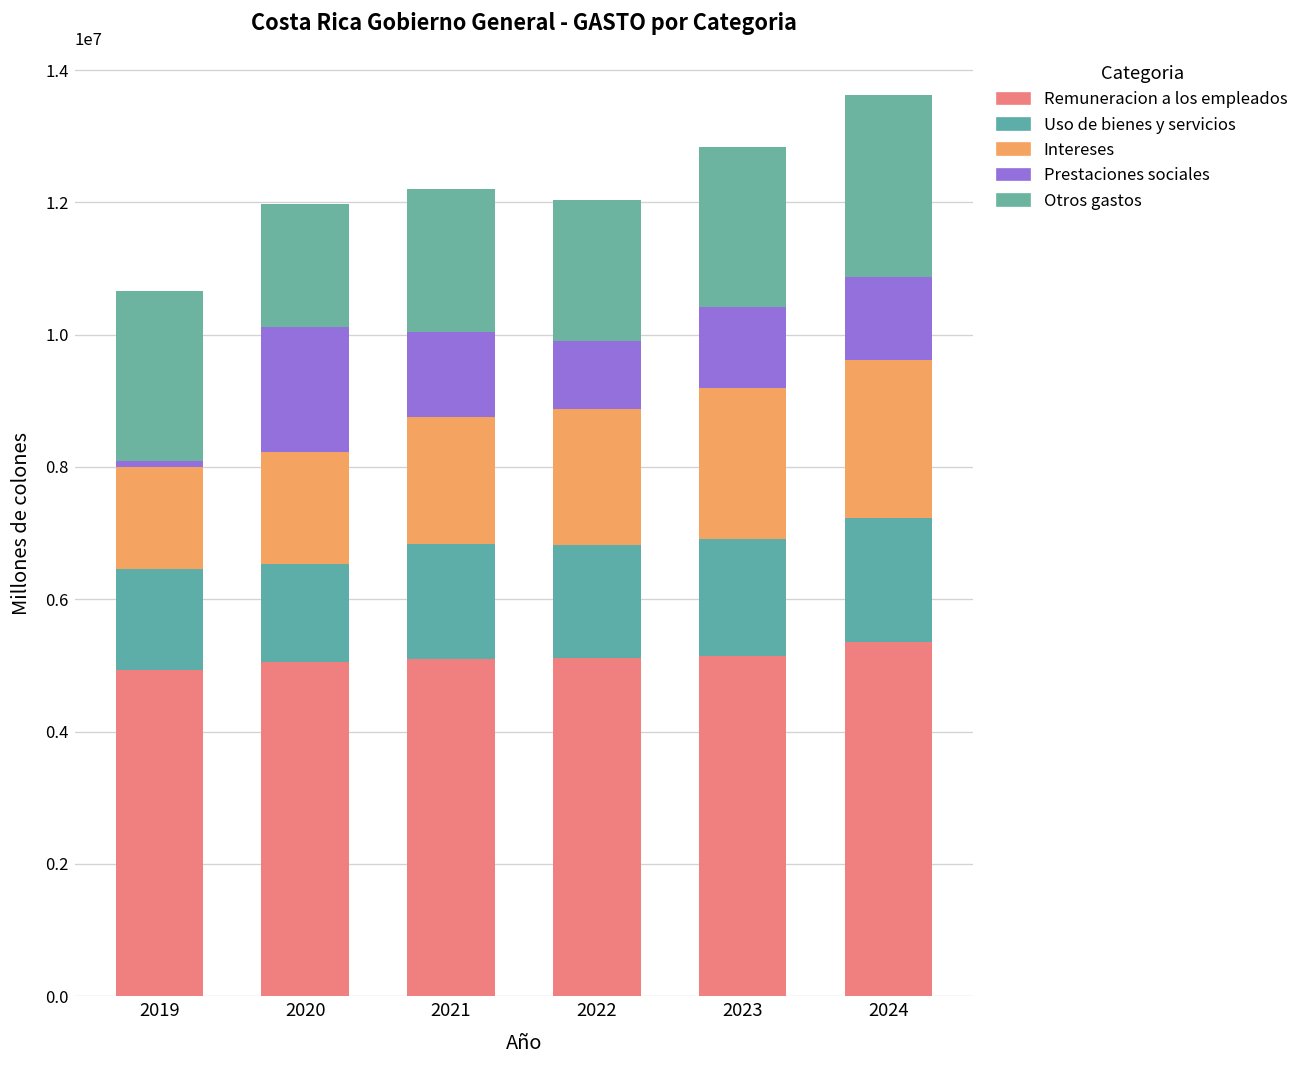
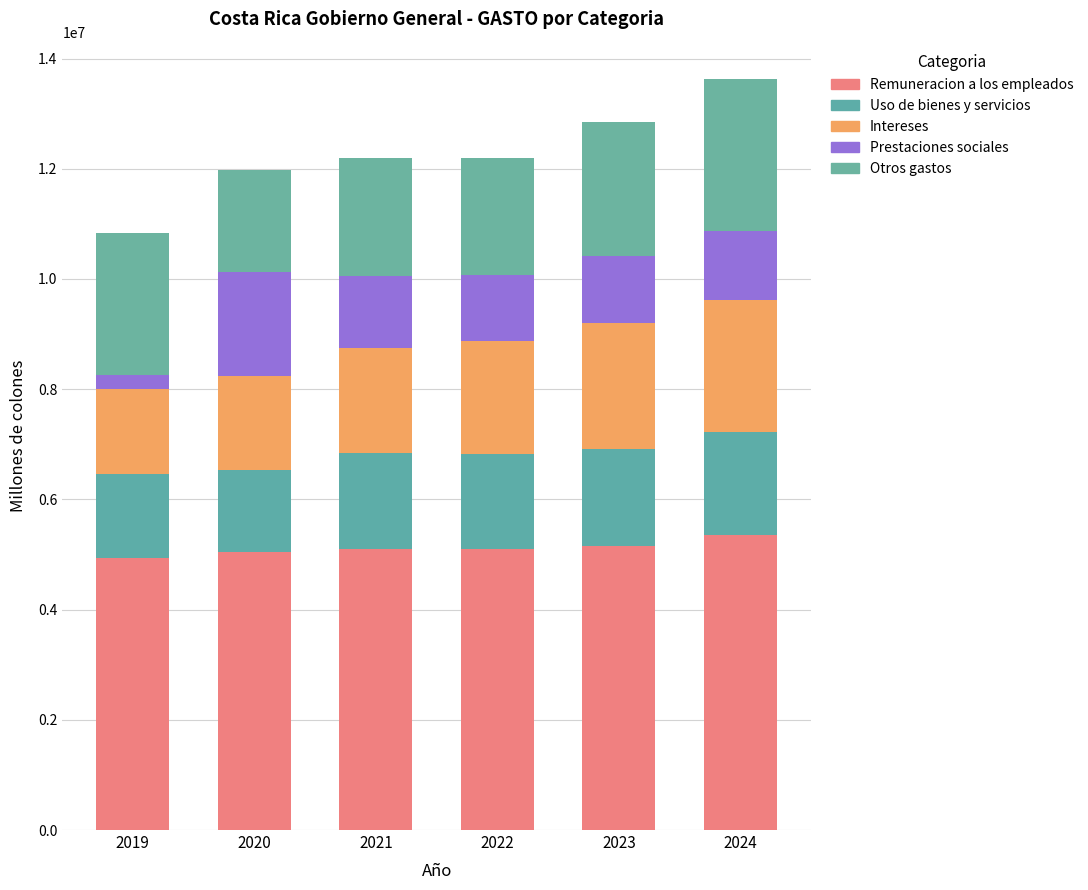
Prestaciones sociales, 2019: 100000 -> 300000
Prestaciones sociales, 2022: 1000000 -> 1200000
